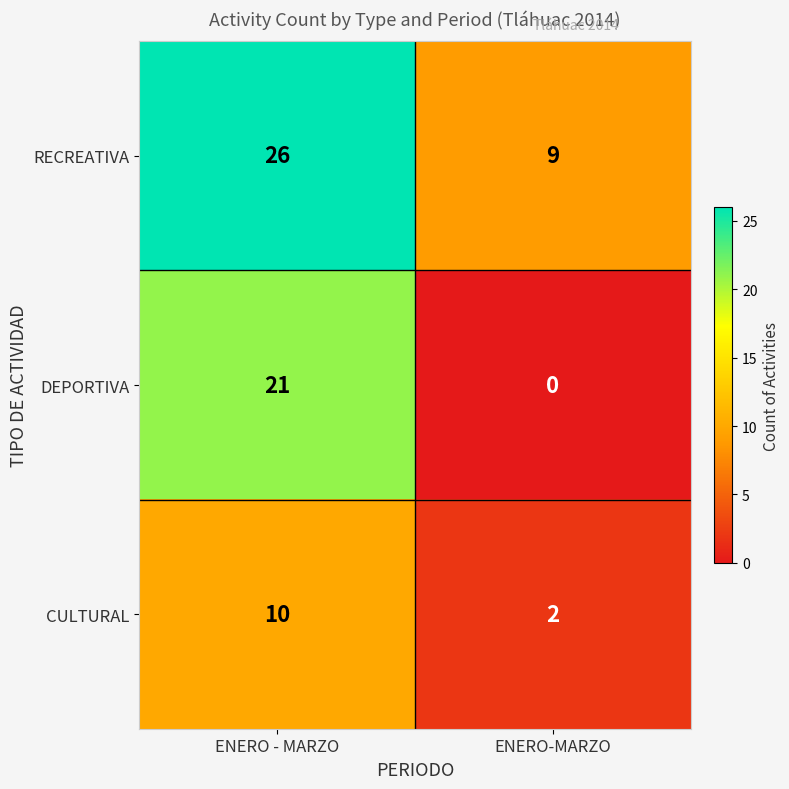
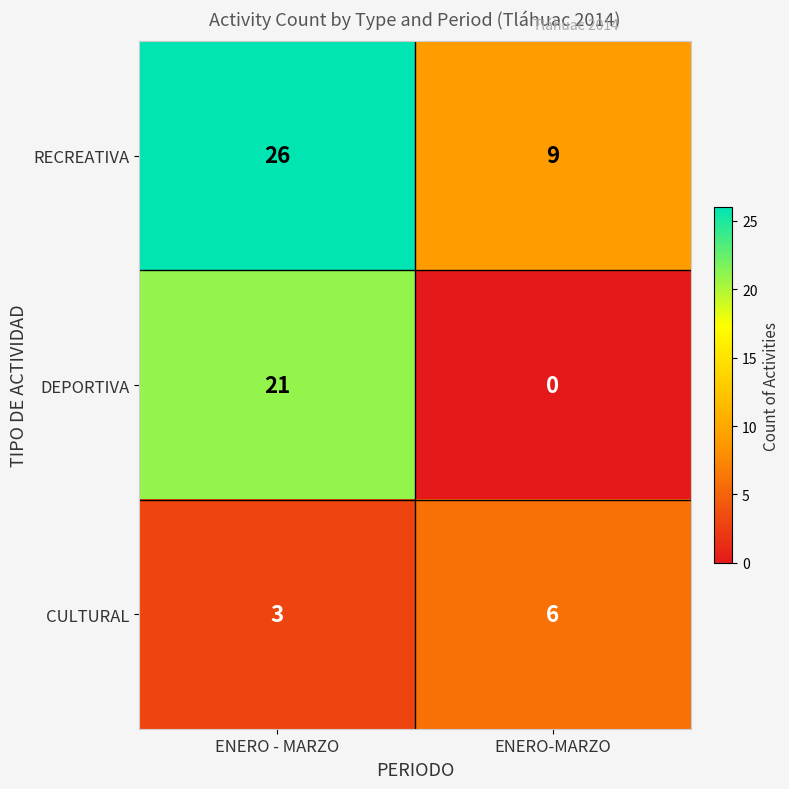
CULTURAL, ENERO - MARZO: 10 -> 3
CULTURAL, ENERO-MARZO: 2 -> 6
